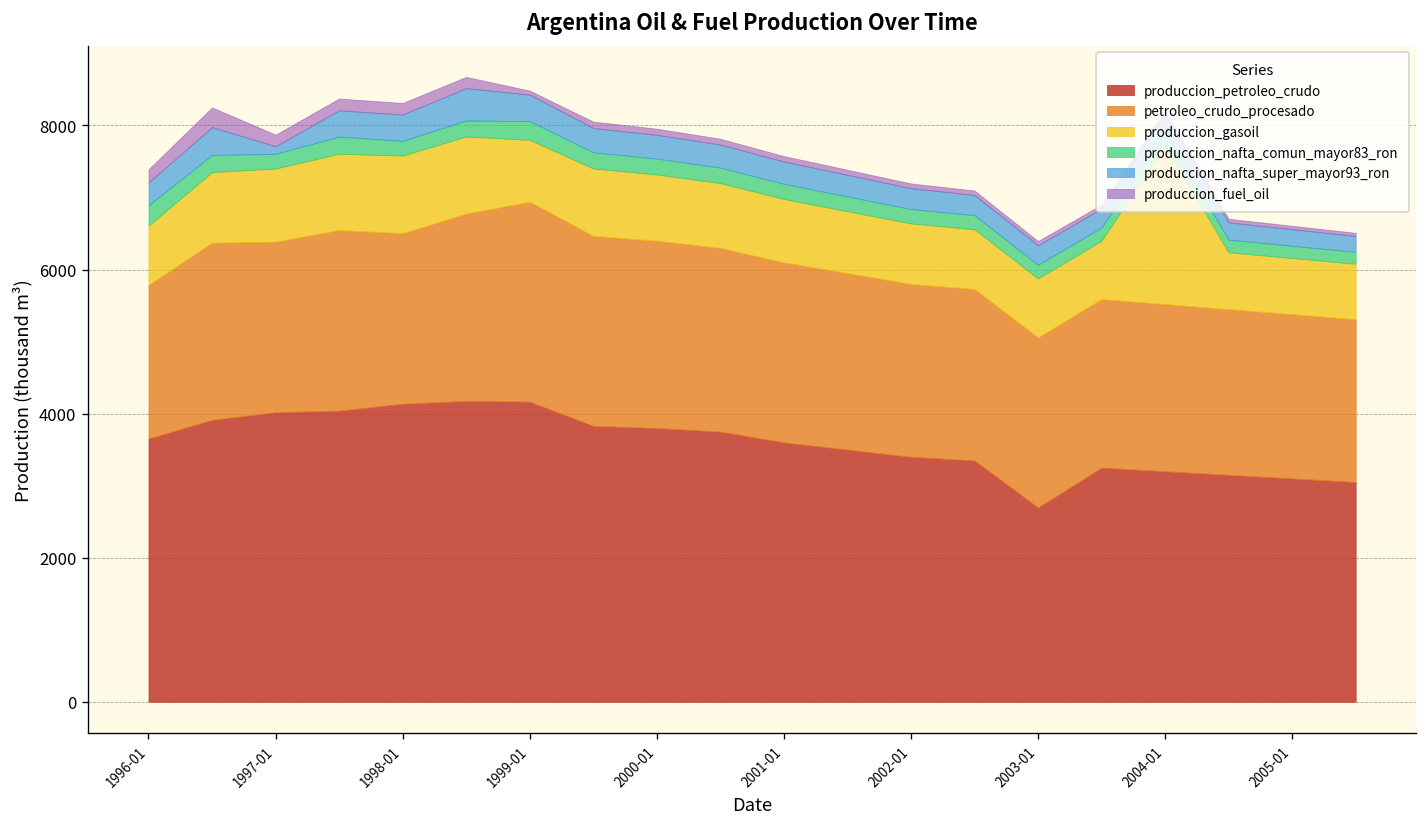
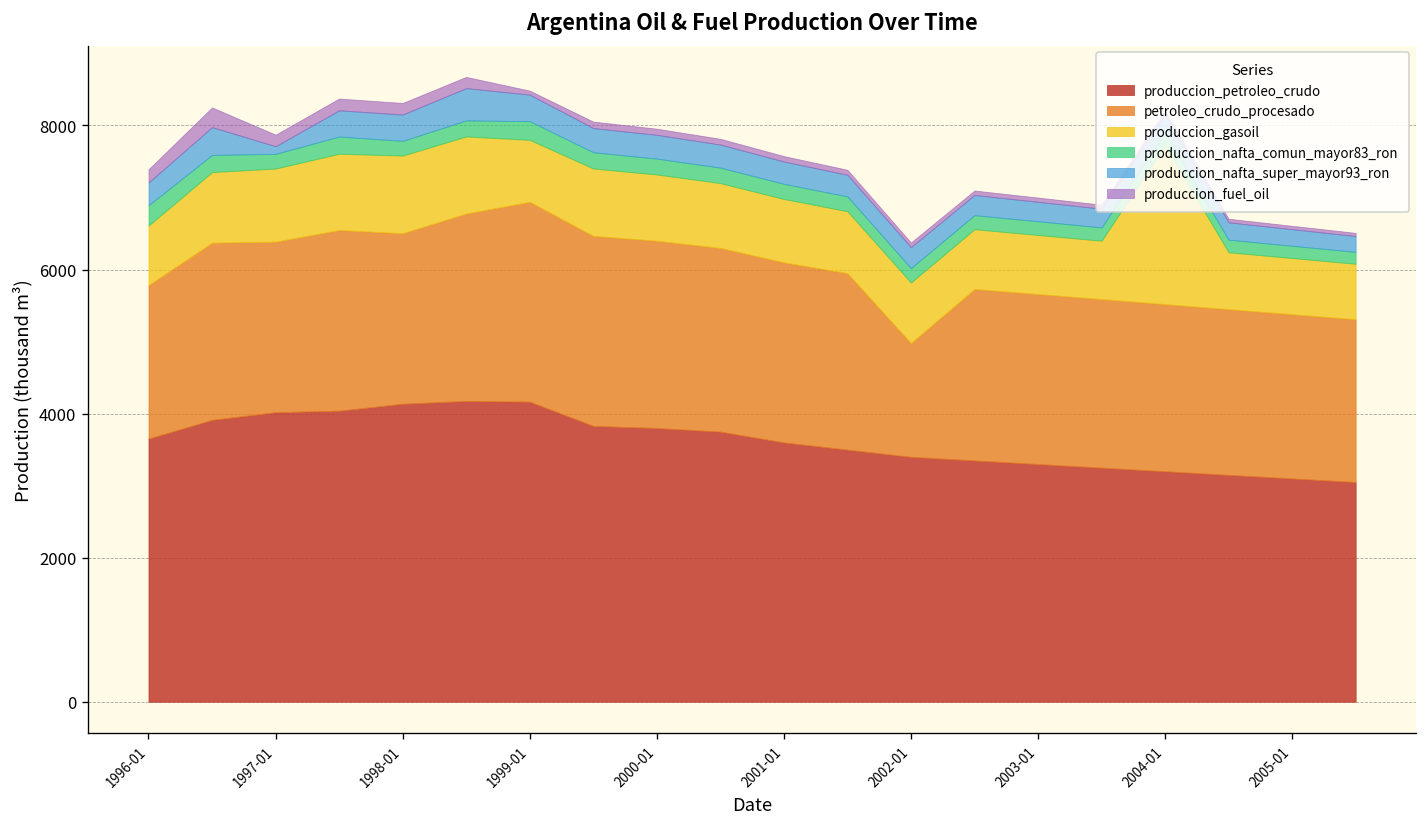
petroleo_crudo_procesado, 2002-01: 2400 -> 1600
produccion_petroleo_crudo, 2003-01: 2700 -> 3300
